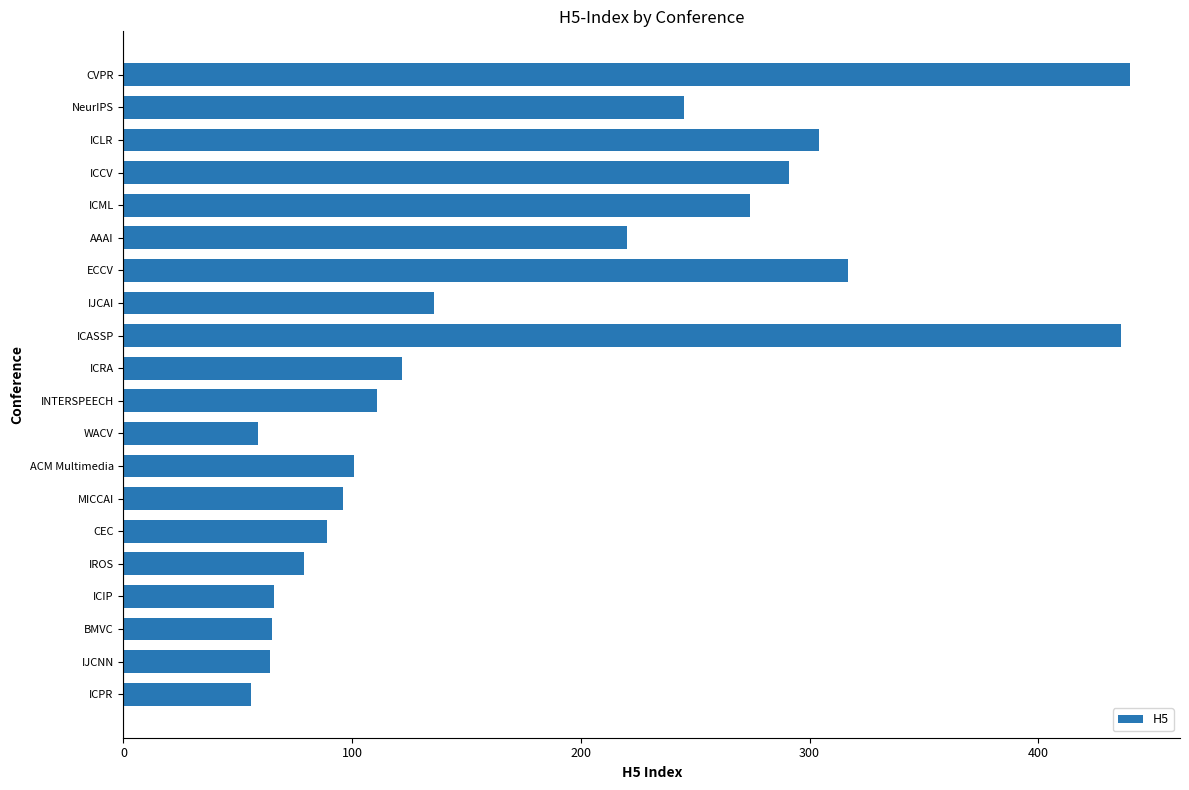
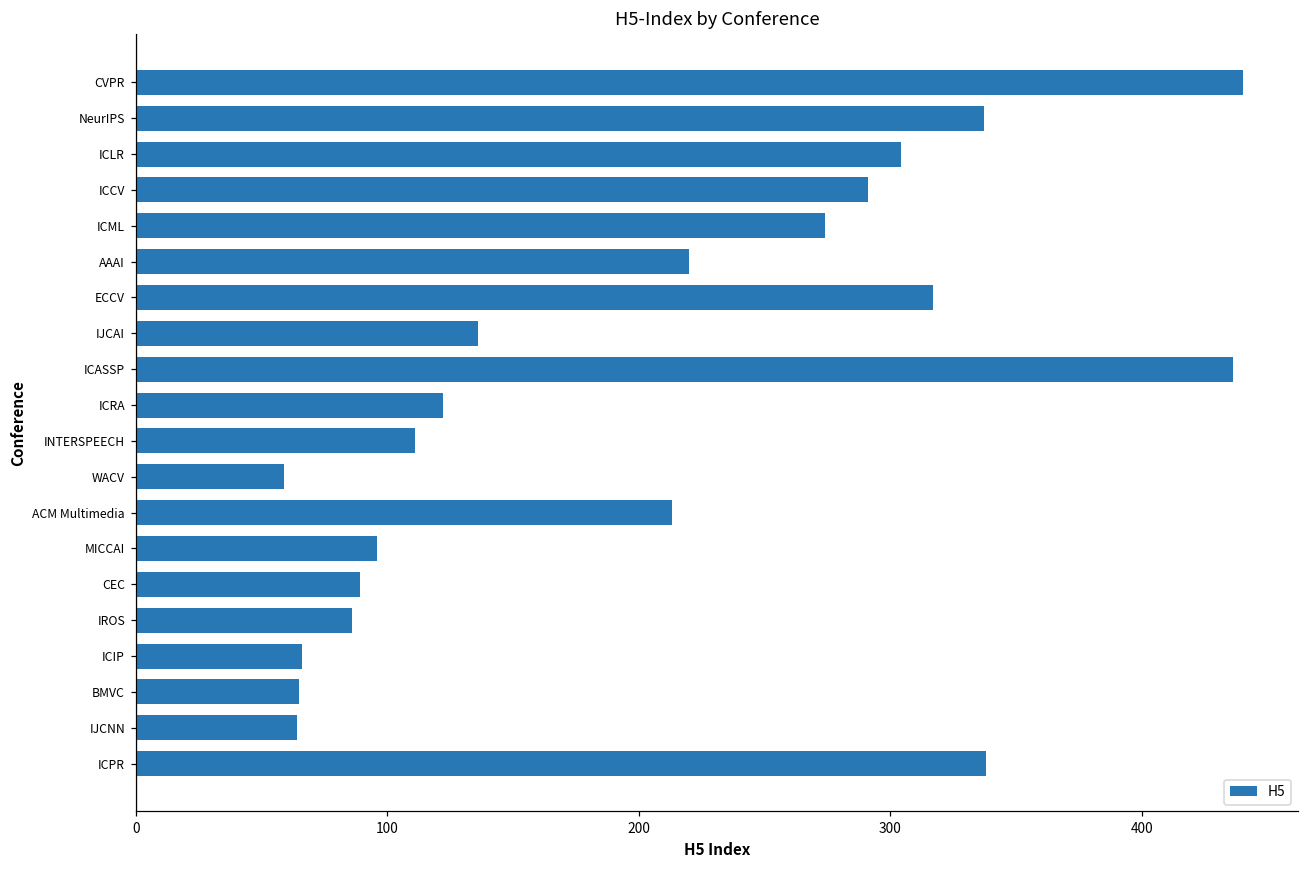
NeurIPS: 245 -> 337
ACM Multimedia: 101 -> 213
IROS: 79 -> 86
ICPR: 56 -> 338
